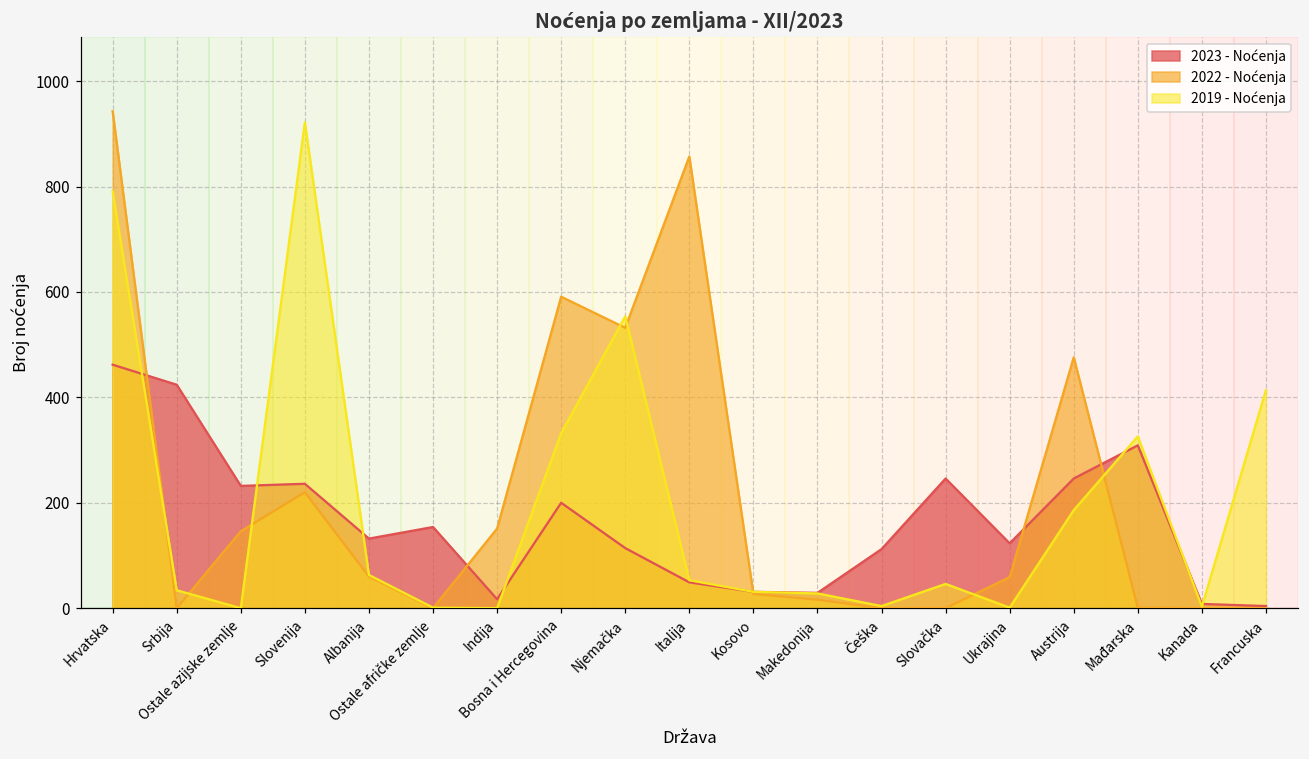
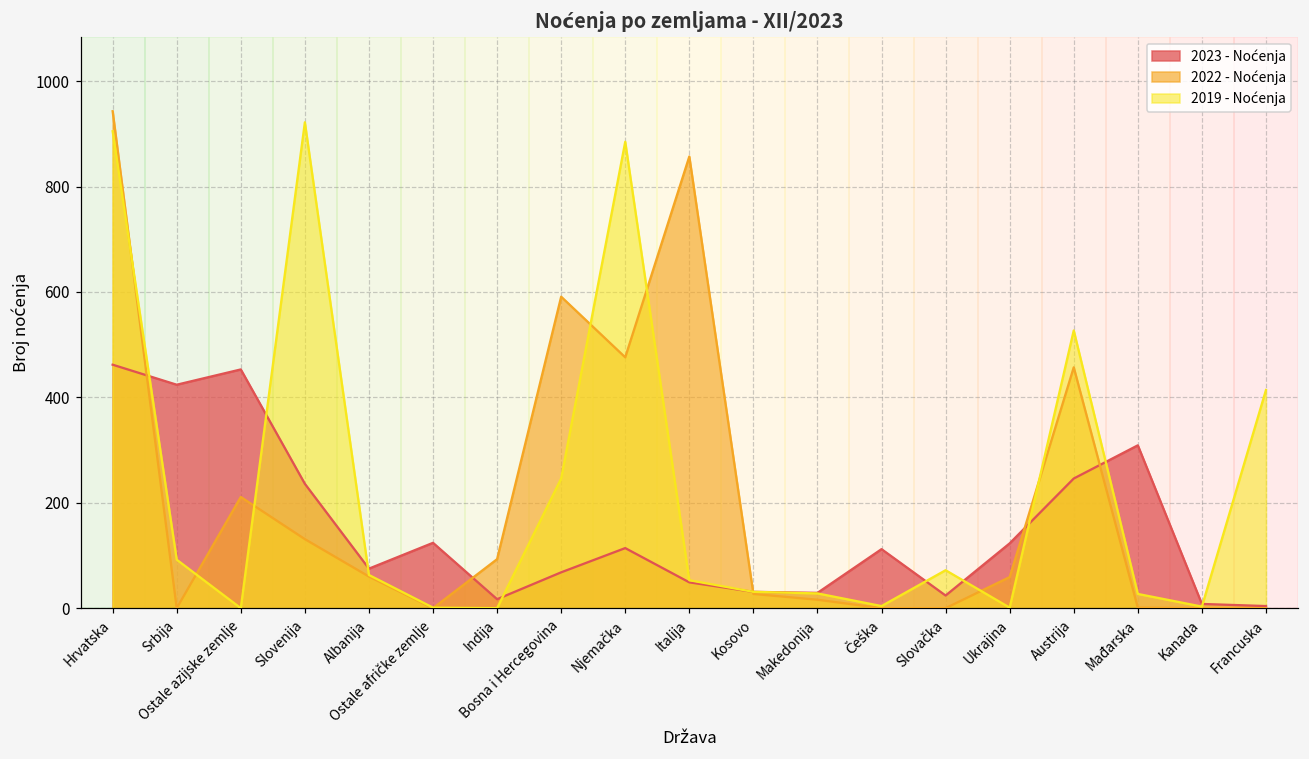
2019 - Noćenja, Hrvatska: 790 -> 910
2019 - Noćenja, Srbija: 30 -> 90
2023 - Noćenja, Ostale azijske zemlje: 230 -> 450
2022 - Noćenja, Ostale azijske zemlje: 150 -> 210
2022 - Noćenja, Slovenija: 220 -> 130
2023 - Noćenja, Albanija: 130 -> 80
2023 - Noćenja, Ostale afričke zemlje: 150 -> 120
2022 - Noćenja, Indija: 150 -> 90
2023 - Noćenja, Bosna i Hercegovina: 200 -> 70
2019 - Noćenja, Bosna i Hercegovina: 330 -> 250
2022 - Noćenja, Njemačka: 530 -> 480
2019 - Noćenja, Njemačka: 550 -> 890
2023 - Noćenja, Slovačka: 250 -> 20
2019 - Noćenja, Slovačka: 50 -> 70
2022 - Noćenja, Austrija: 480 -> 460
2019 - Noćenja, Austrija: 190 -> 530
2019 - Noćenja, Mađarska: 330 -> 30
